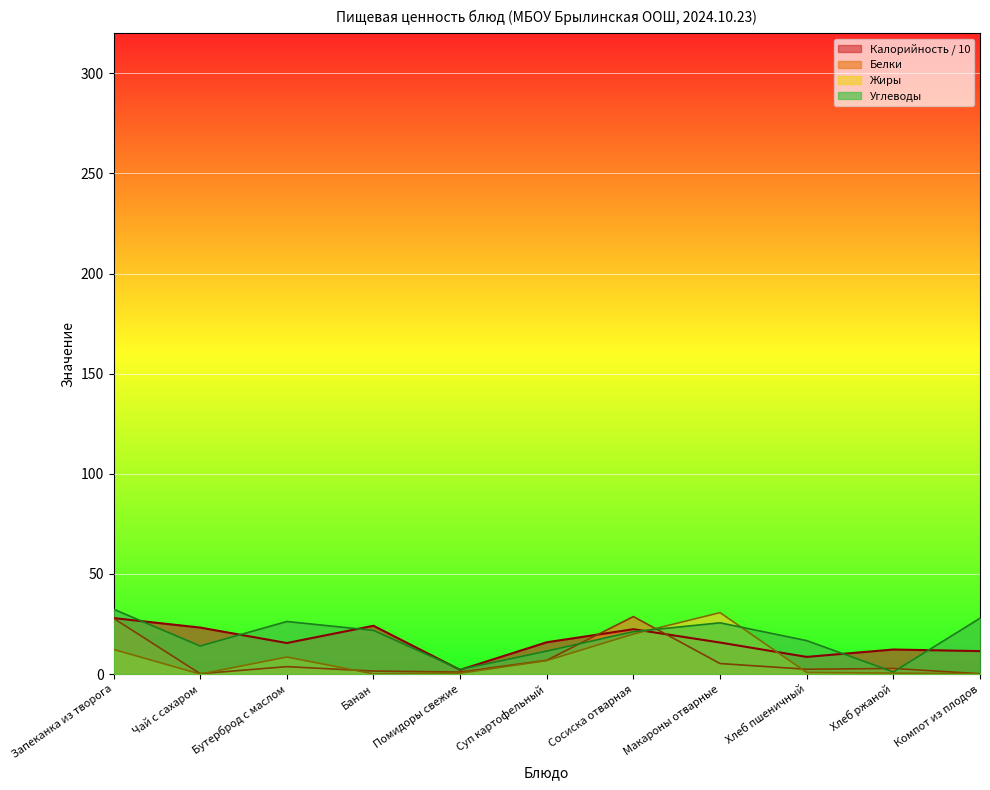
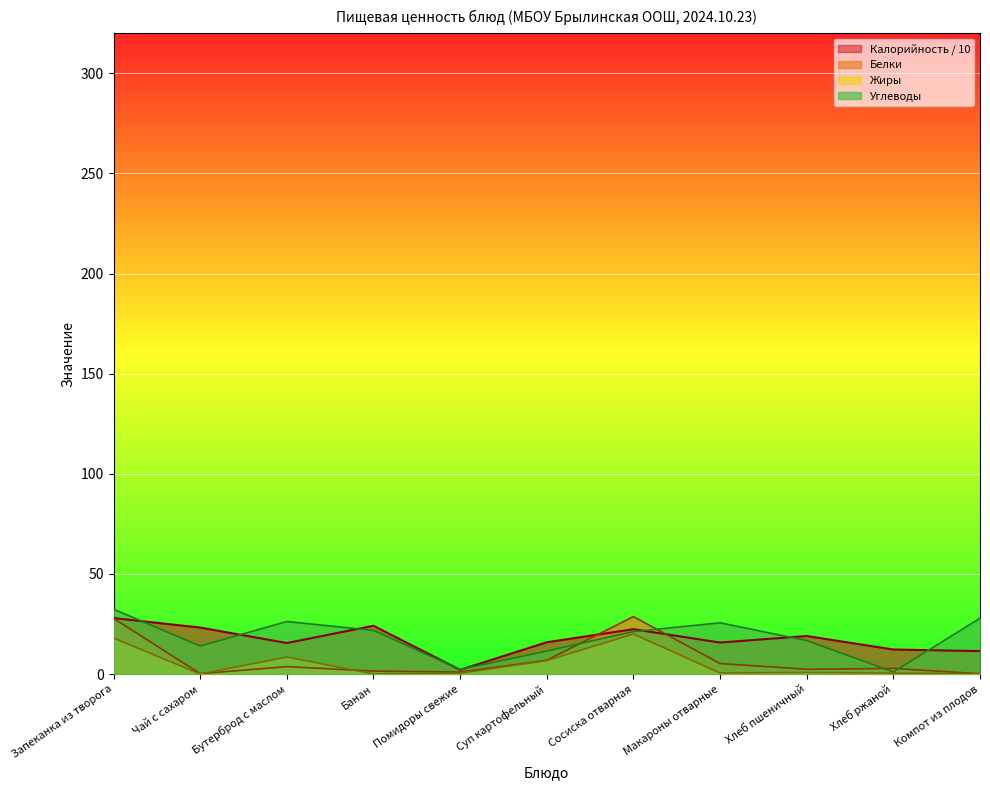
Жиры, Запеканка из творога: 12 -> 18
Жиры, Макароны отварные: 31 -> 1
Калорийность / 10, Хлеб пшеничный: 9 -> 19
